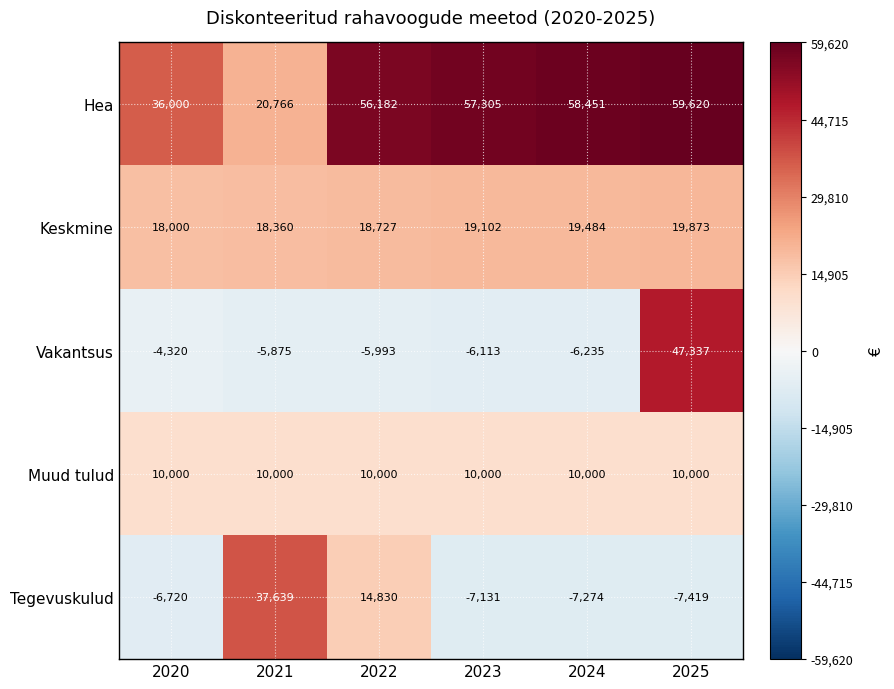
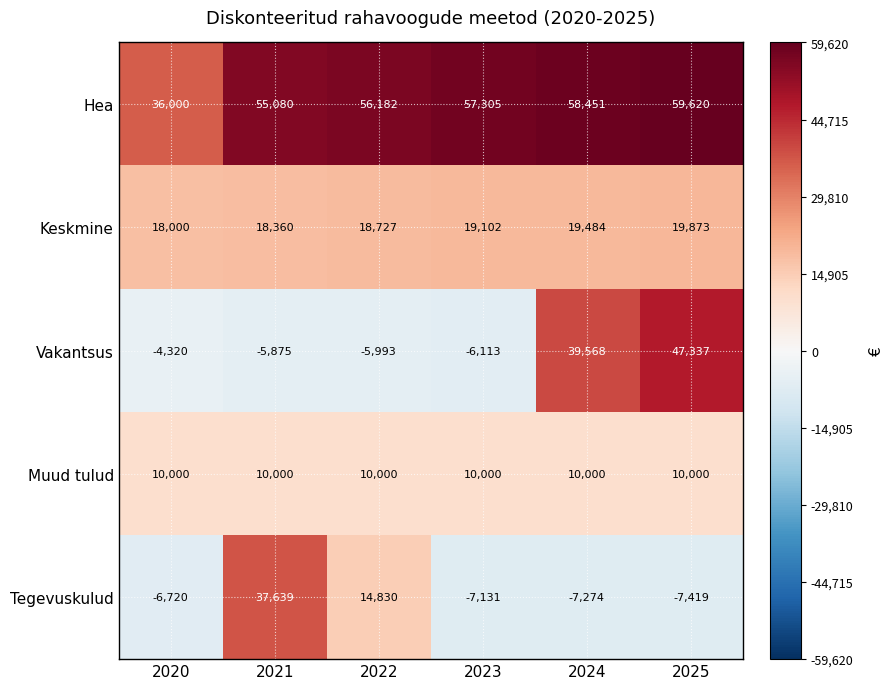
Hea, 2021: 20,766 -> 55,080
Vakantsus, 2024: -6,235 -> 39,568
